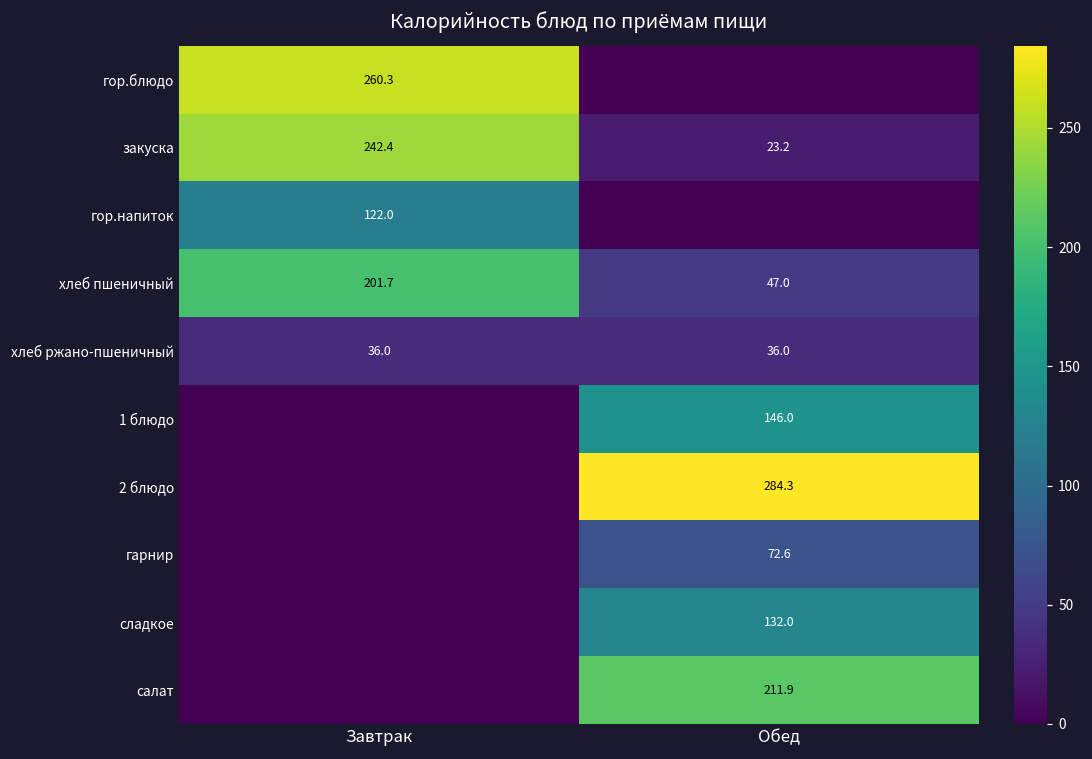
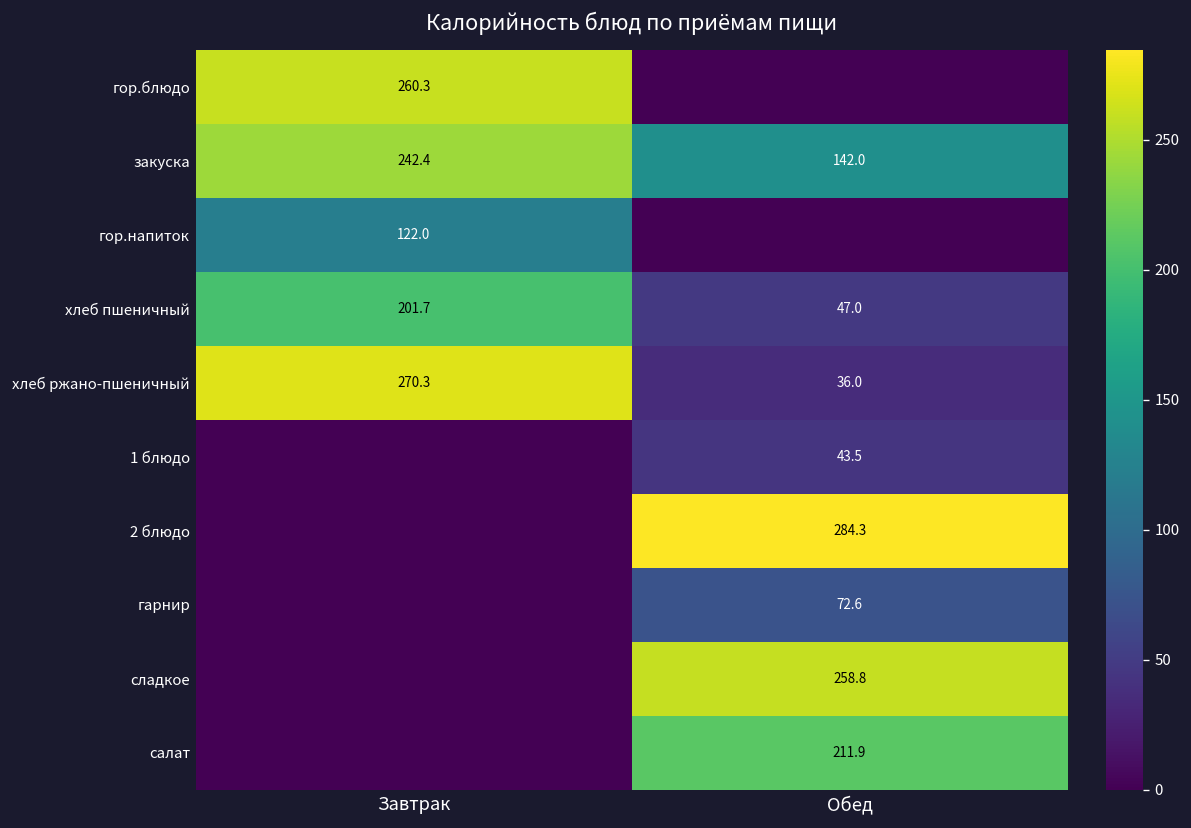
закуска, Обед: 23.2 -> 142.0
хлеб ржано-пшеничный, Завтрак: 36.0 -> 270.3
1 блюдо, Обед: 146.0 -> 43.5
сладкое, Обед: 132.0 -> 258.8
